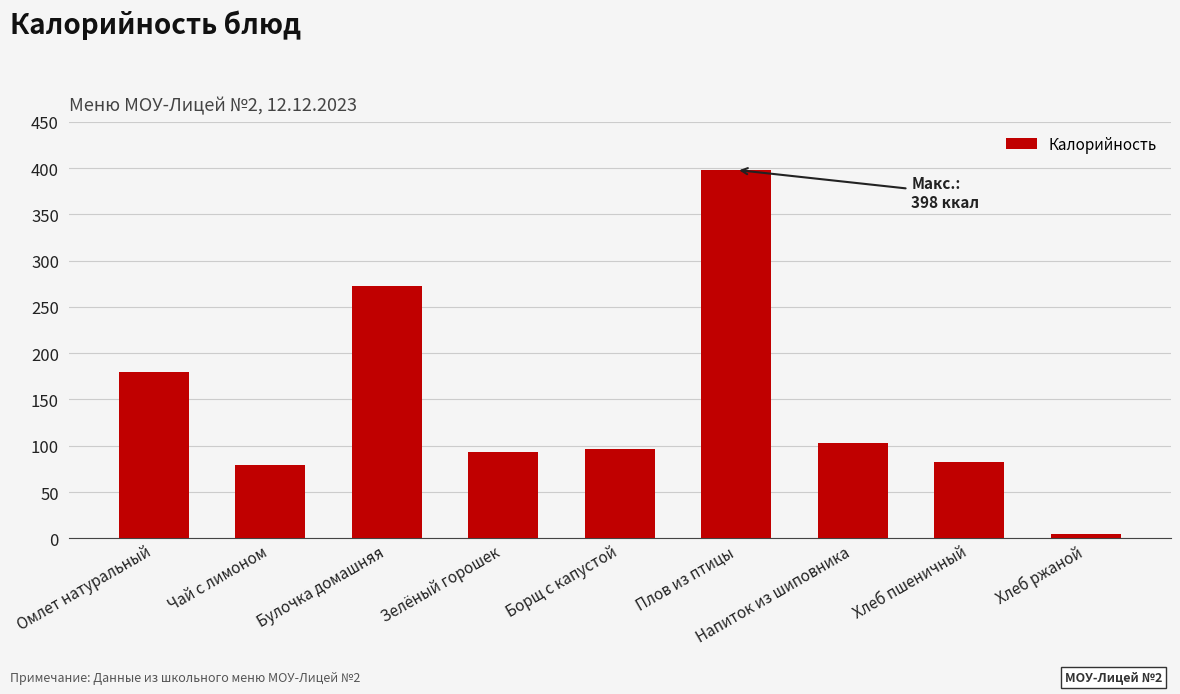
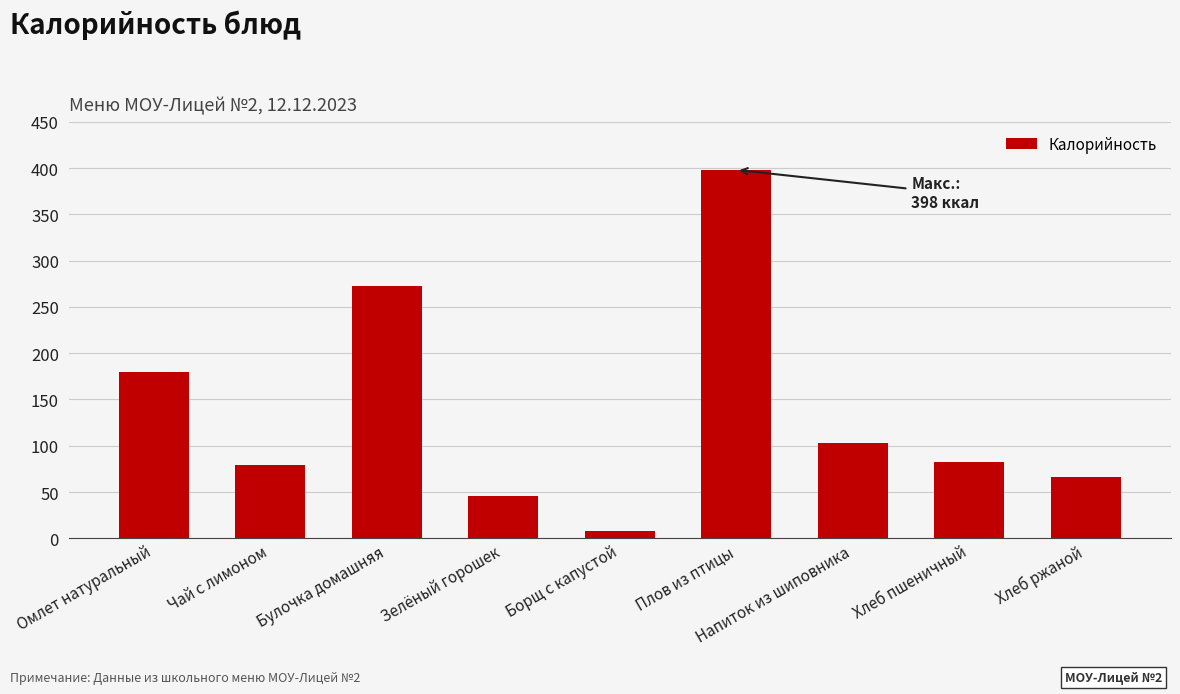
Зелёный горошек: 90 -> 50
Борщ с капустой: 100 -> 10
Хлеб ржаной: 10 -> 70
